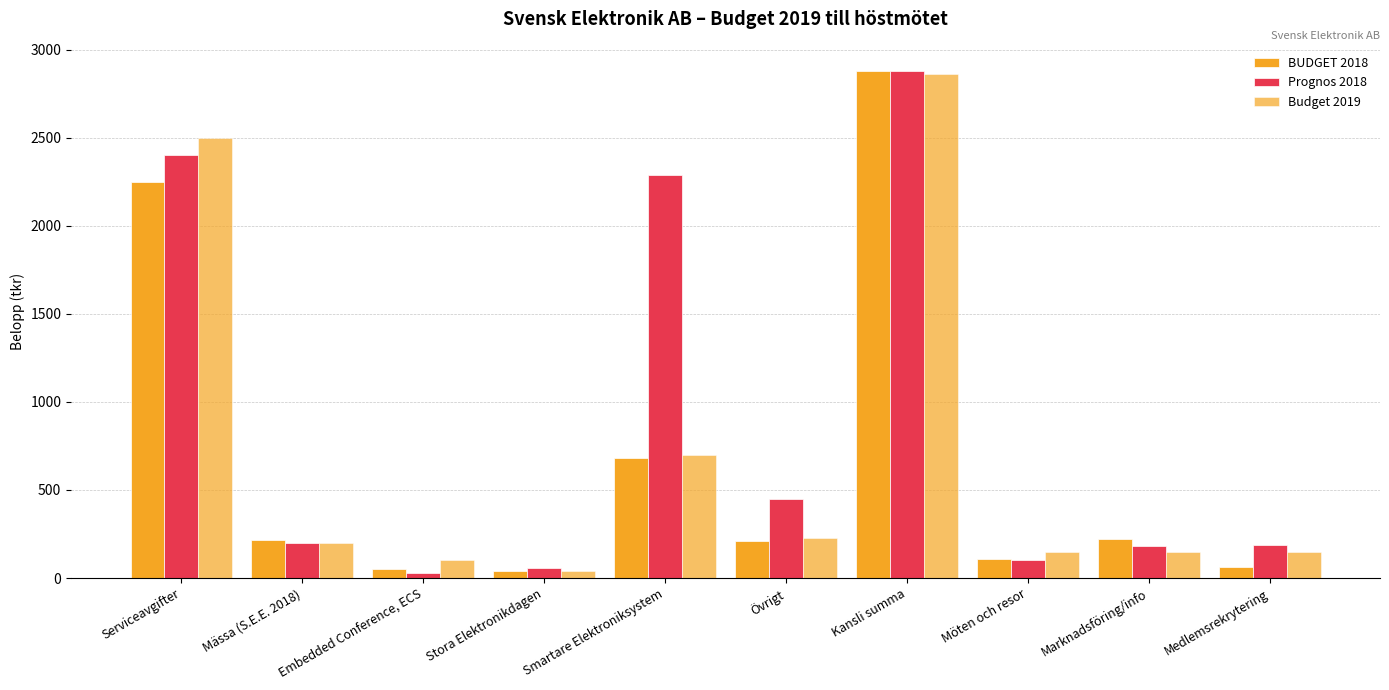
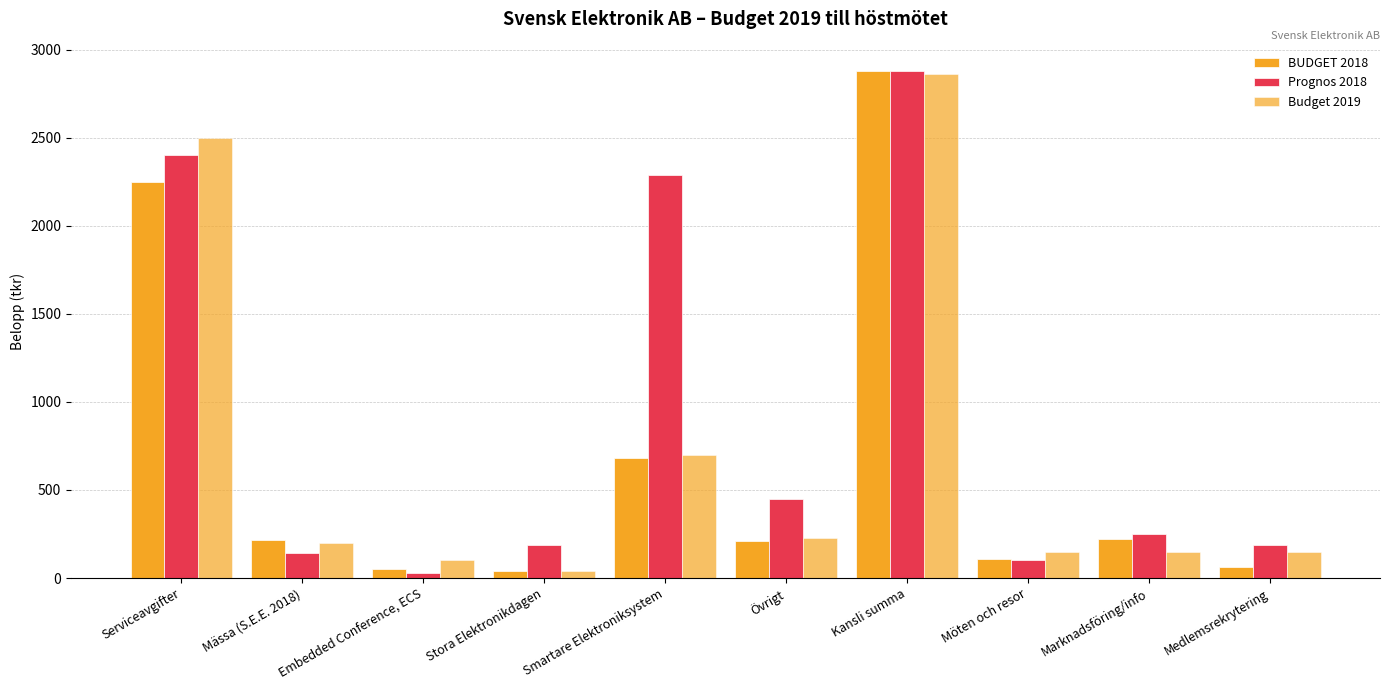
Prognos 2018, Mässa (S.E.E. 2018): 200 -> 140
Prognos 2018, Stora Elektronikdagen: 60 -> 190
Prognos 2018, Marknadsföring/info: 180 -> 250
